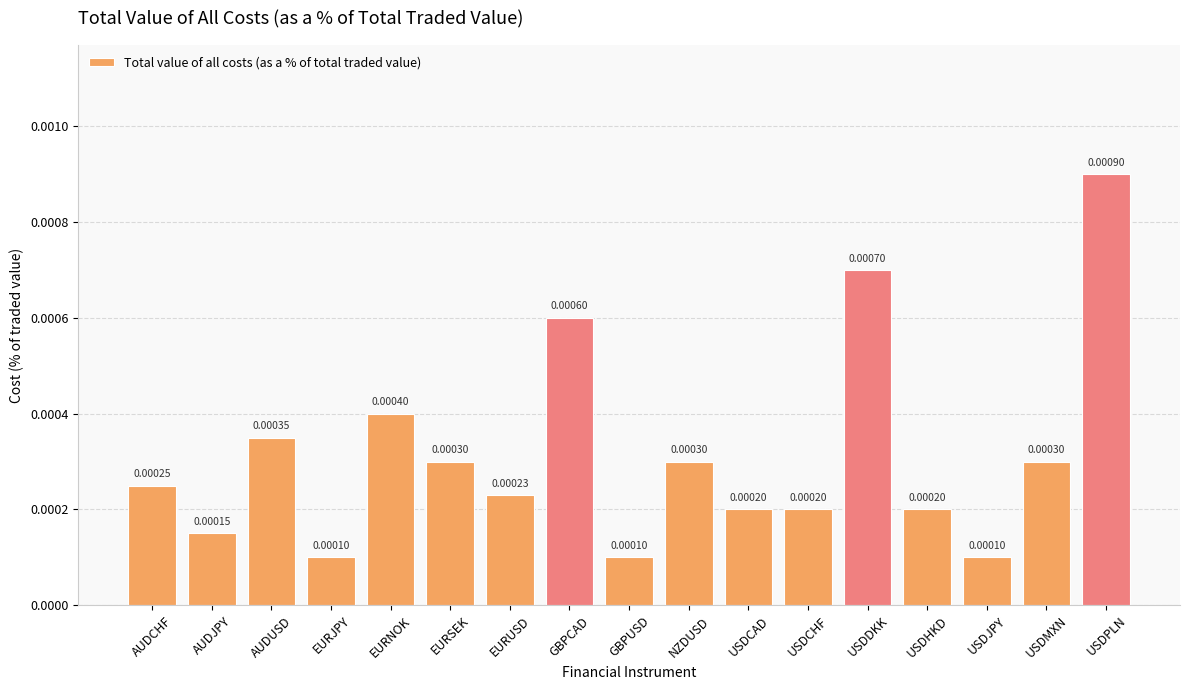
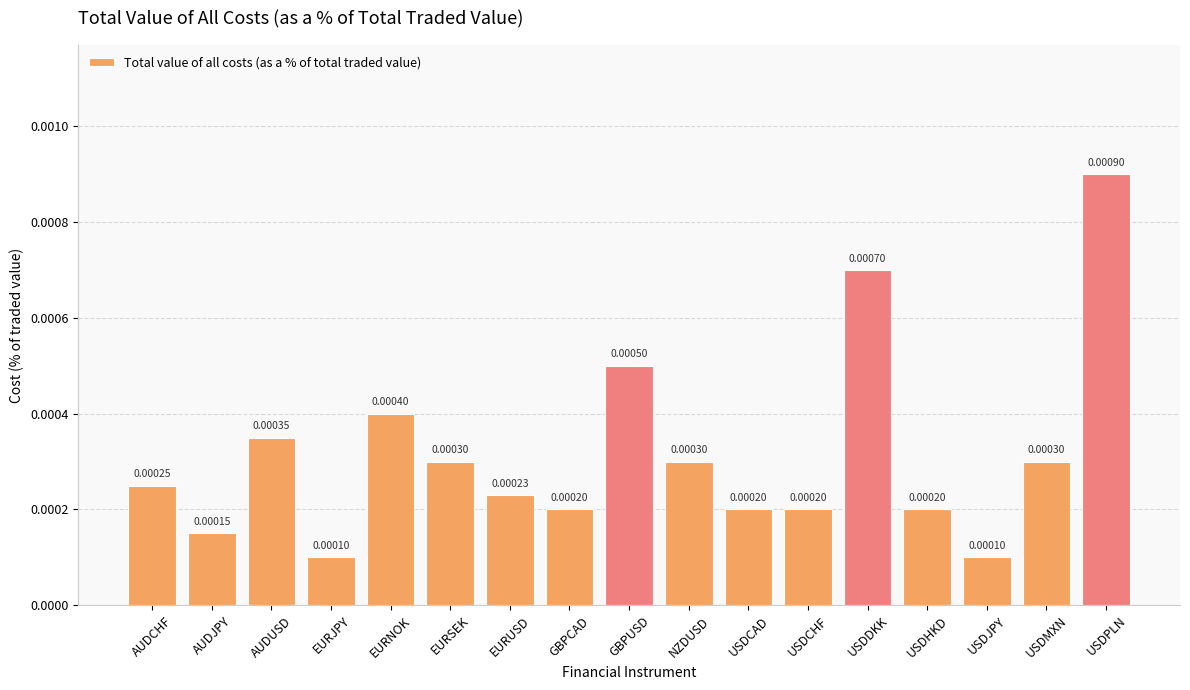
GBPCAD: 0.00060 -> 0.00020
GBPUSD: 0.00010 -> 0.00050
